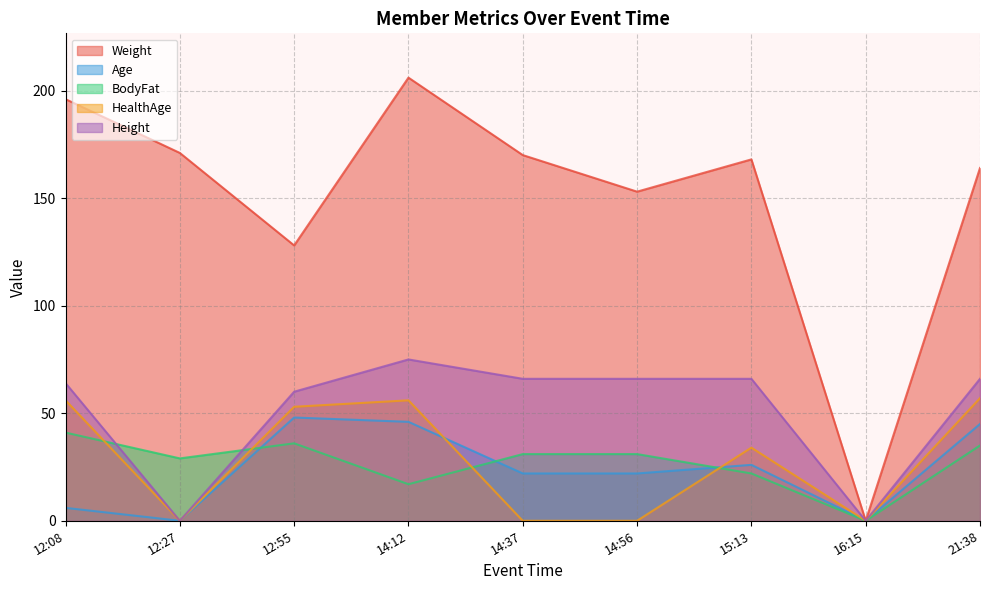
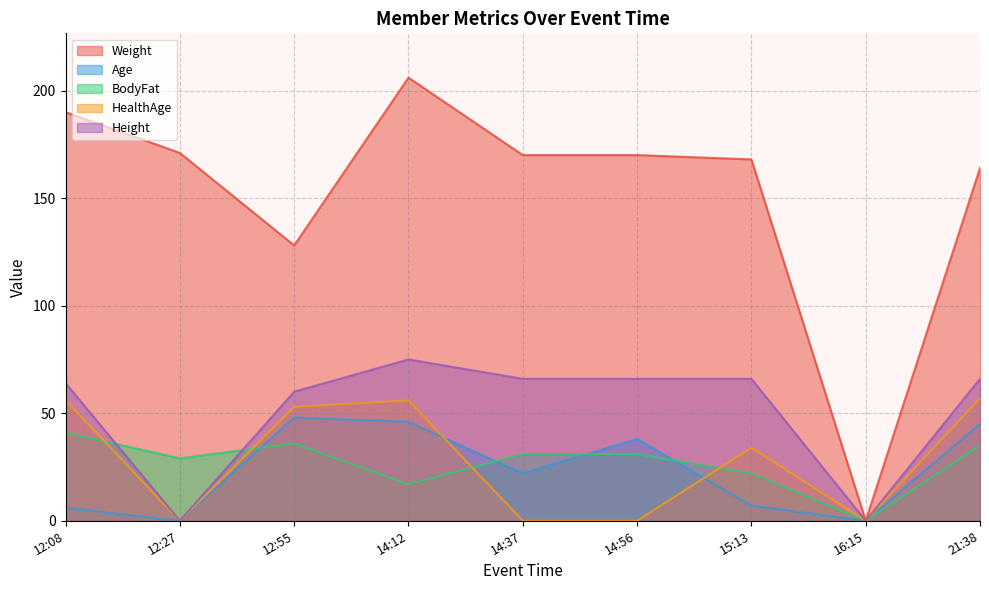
Weight, 12:08: 196 -> 190
Weight, 14:56: 153 -> 170
Age, 14:56: 22 -> 38
Age, 15:13: 26 -> 7
